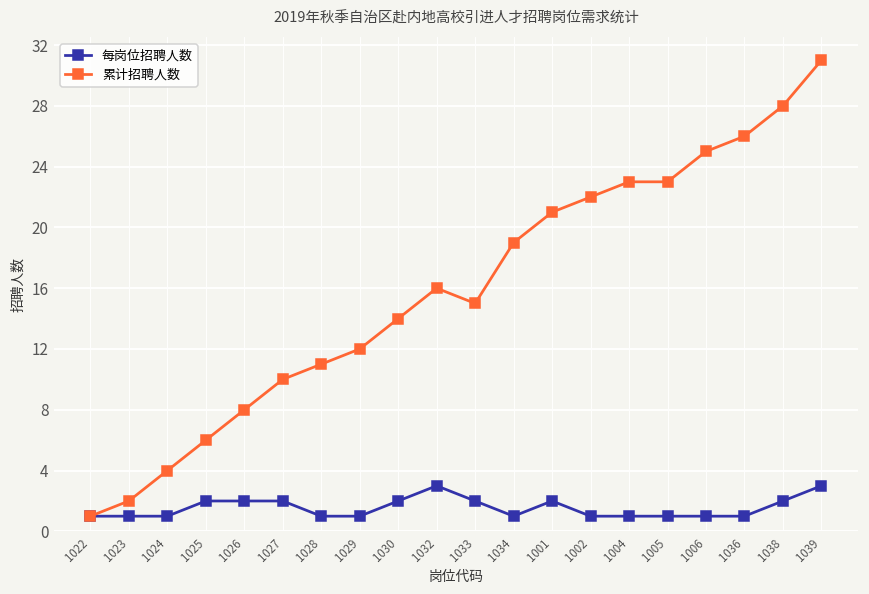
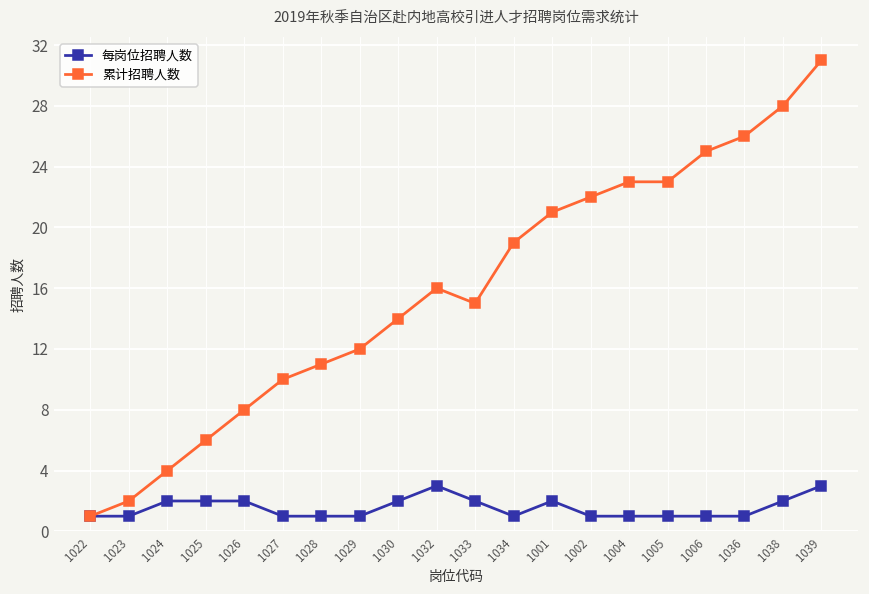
每岗位招聘人数, 1024: 1 -> 2
每岗位招聘人数, 1027: 2 -> 1
